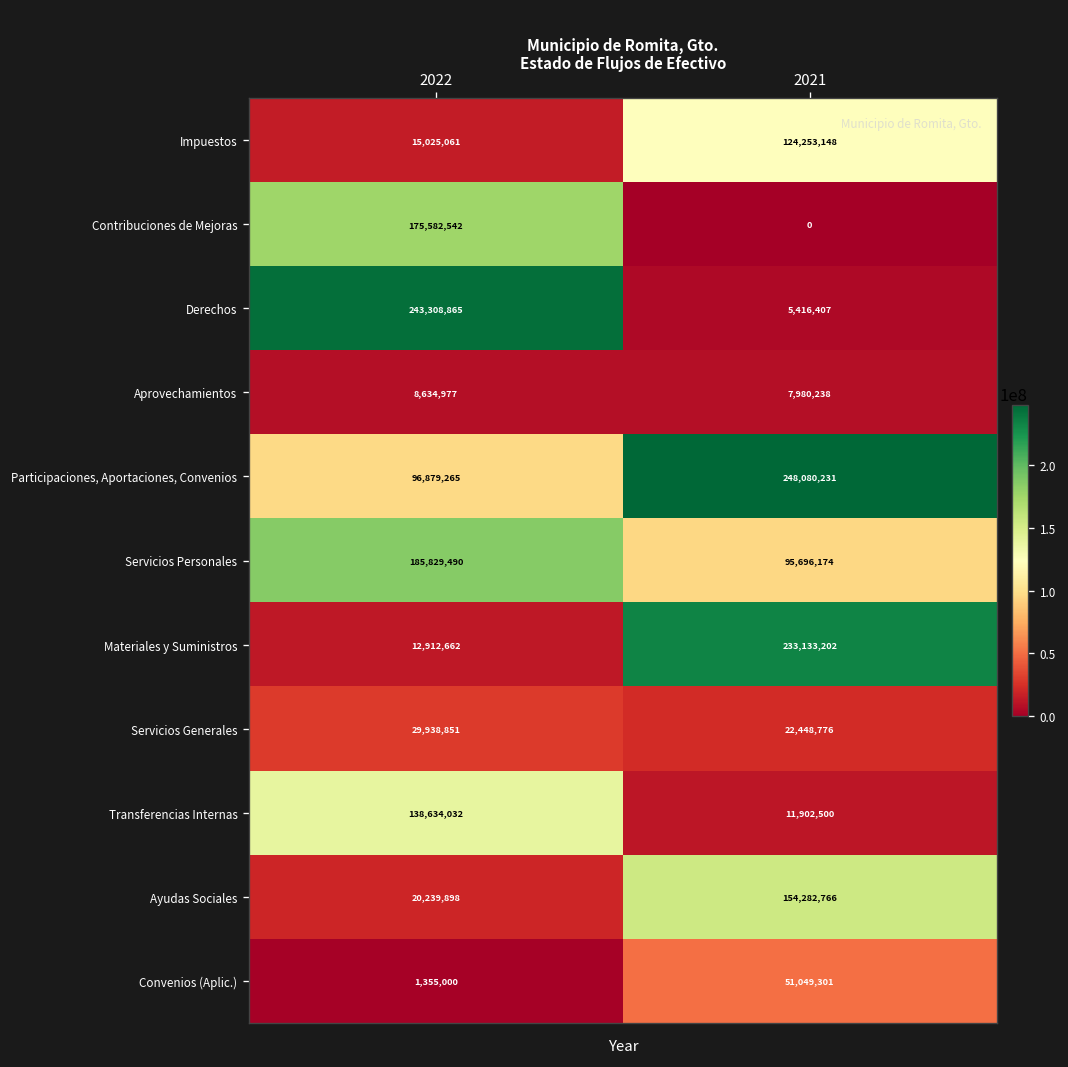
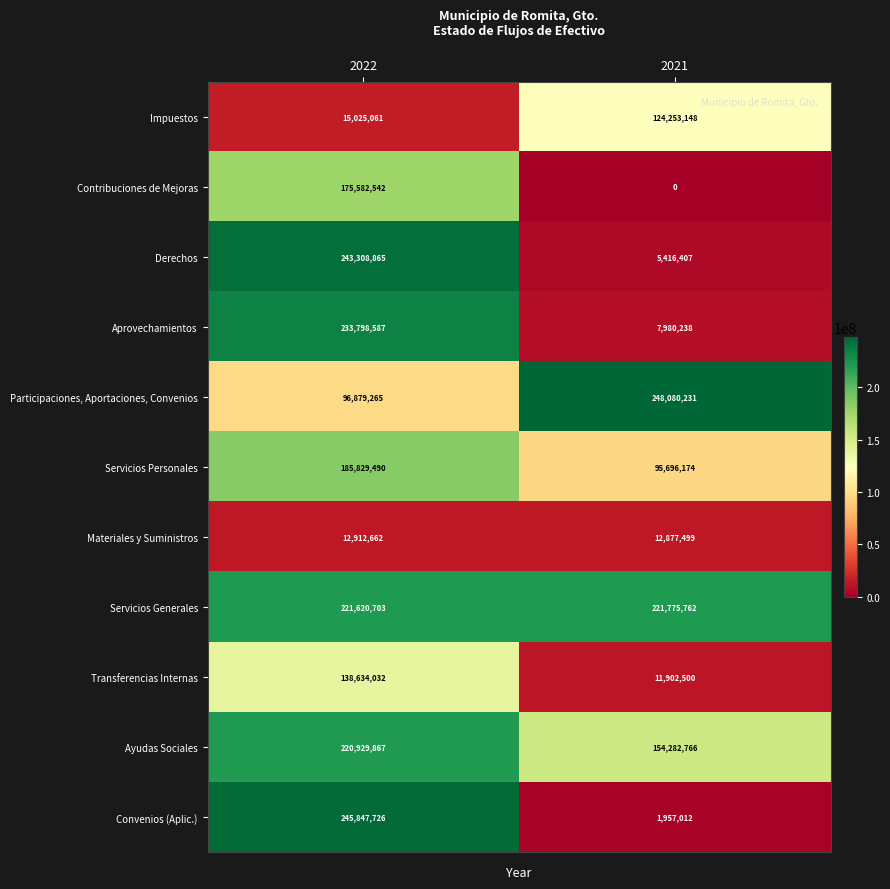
Aprovechamientos, 2022: 8,634,977 -> 233,798,587
Materiales y Suministros, 2021: 233,133,202 -> 12,877,499
Servicios Generales, 2022: 29,938,851 -> 221,620,703
Servicios Generales, 2021: 22,448,776 -> 221,775,762
Ayudas Sociales, 2022: 20,239,898 -> 220,929,867
Convenios (Aplic.), 2022: 1,355,000 -> 245,847,726
Convenios (Aplic.), 2021: 51,049,301 -> 1,957,012
